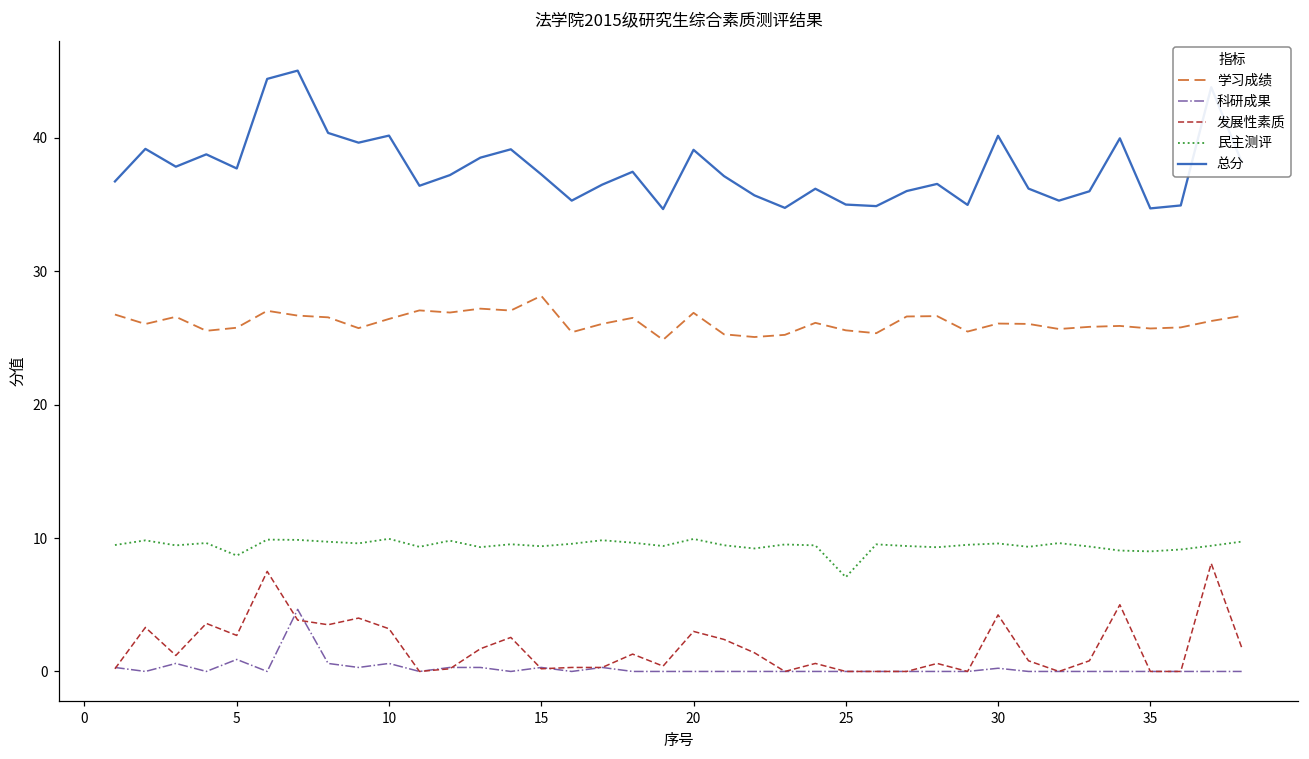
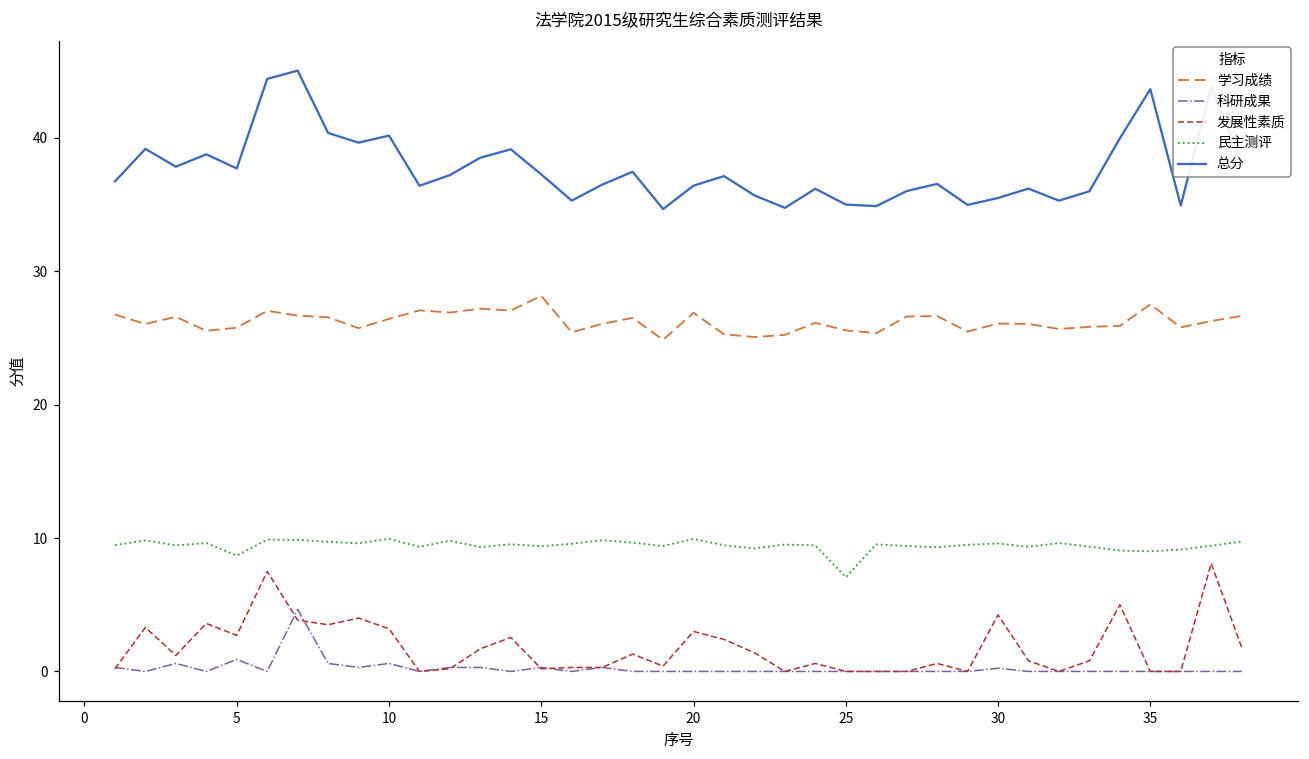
总分, 20: 39.1 -> 36.4
总分, 30: 40.1 -> 35.5
学习成绩, 35: 25.7 -> 27.5
总分, 35: 34.7 -> 43.6
